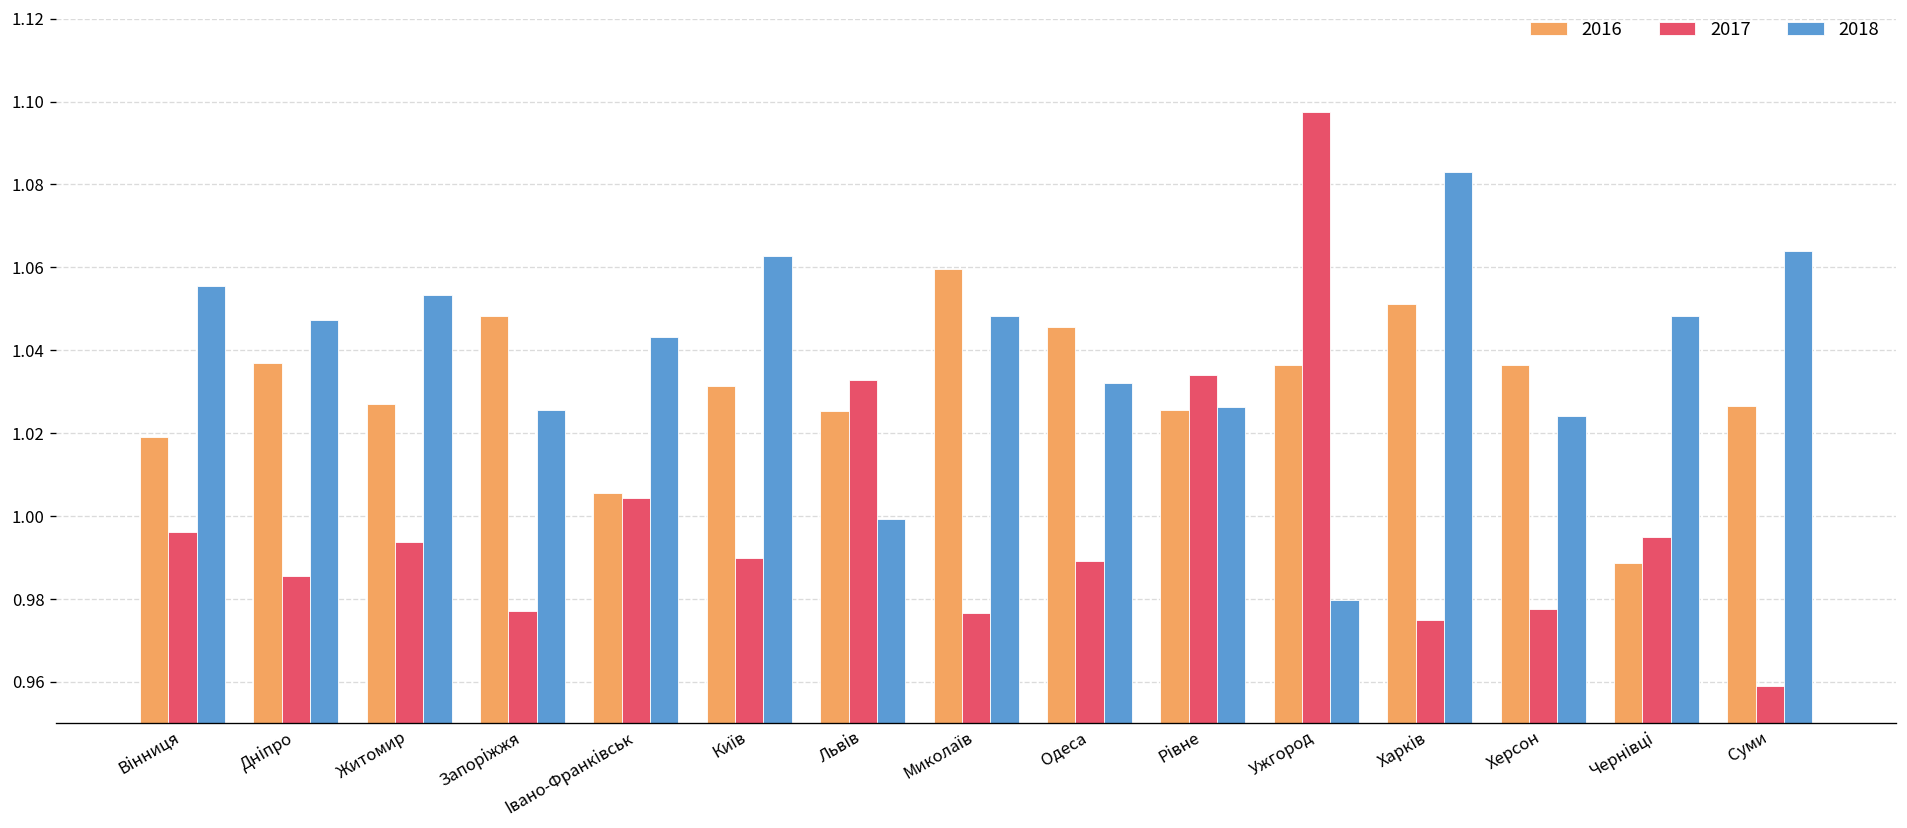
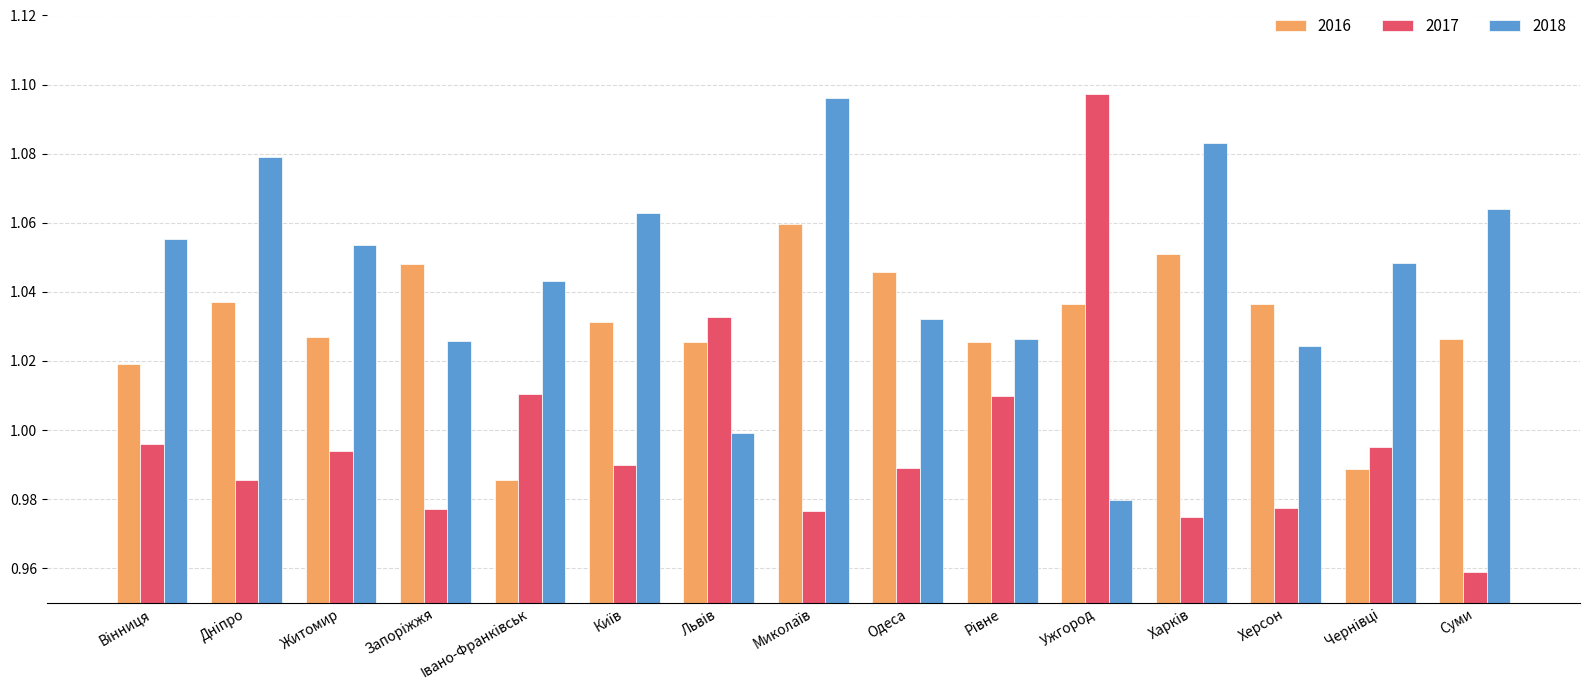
2018, Дніпро: 1.047 -> 1.079
2016, Івано-Франківськ: 1.006 -> 0.986
2017, Івано-Франківськ: 1.004 -> 1.011
2018, Миколаїв: 1.048 -> 1.096
2017, Рівне: 1.034 -> 1.010
